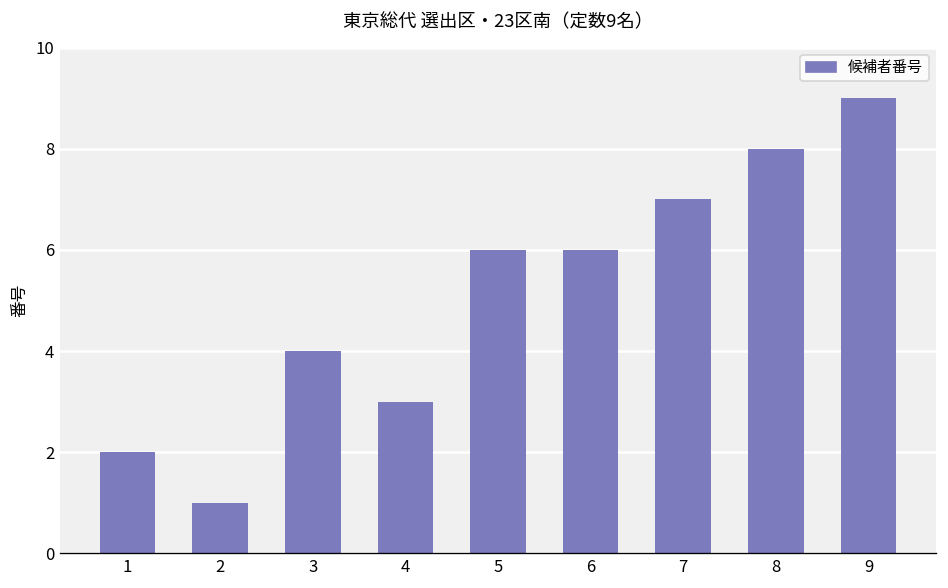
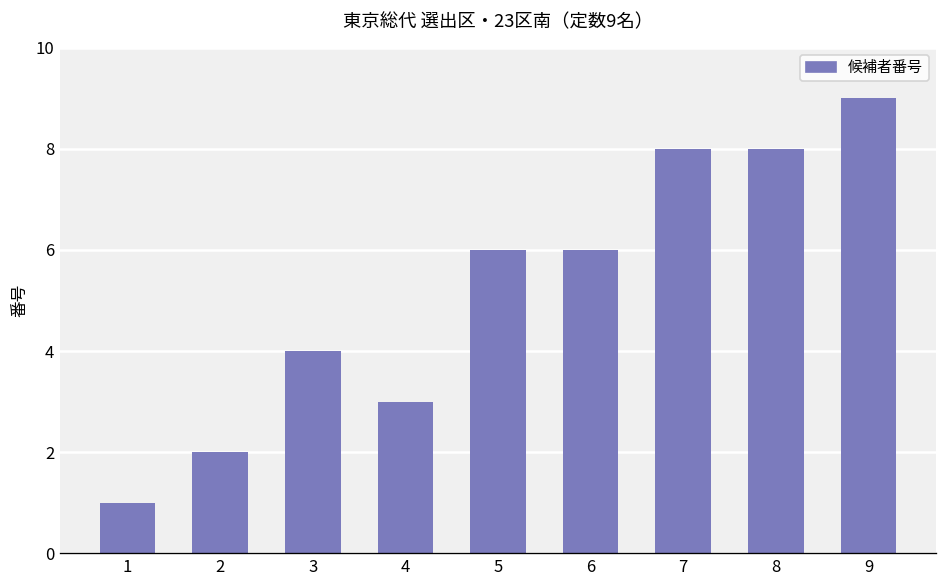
1: 2 -> 1
2: 1 -> 2
7: 7 -> 8
